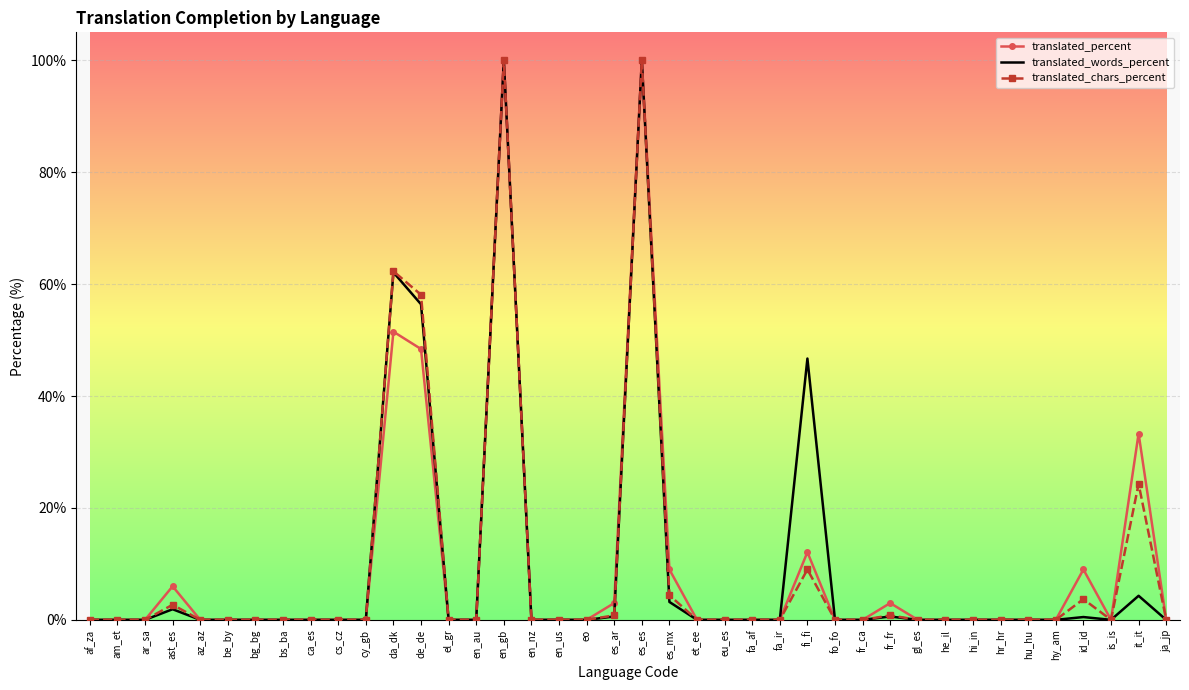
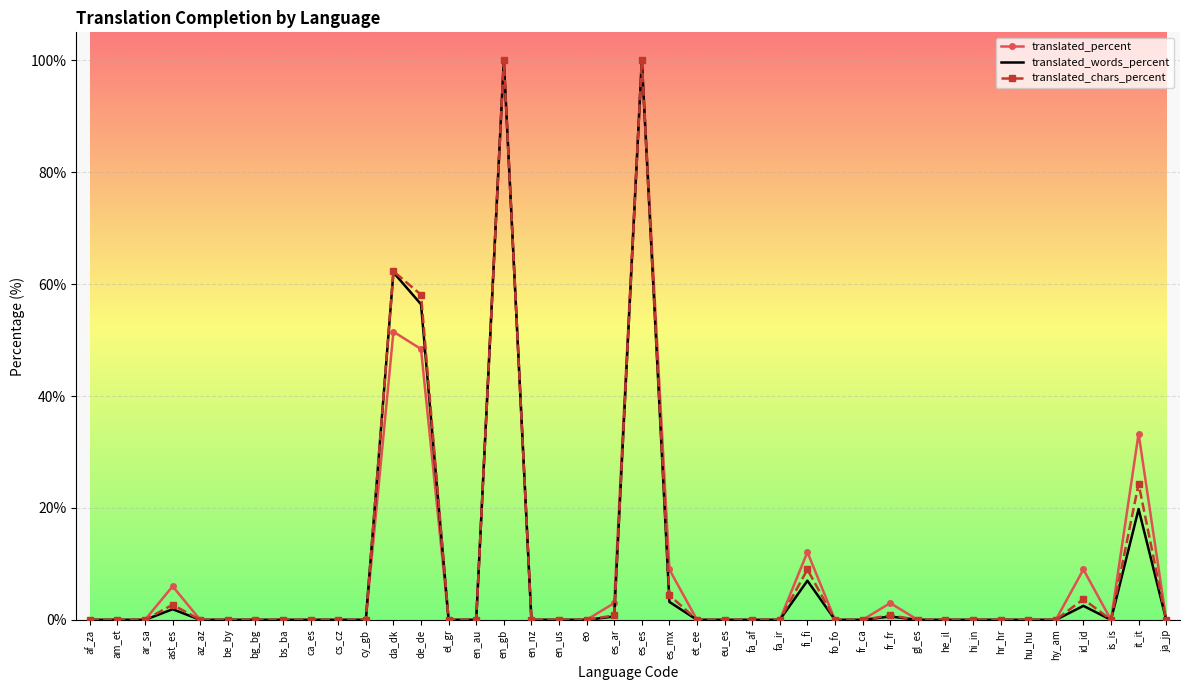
translated_words_percent, fi_fi: 47% -> 7%
translated_words_percent, id_id: 1% -> 3%
translated_words_percent, it_it: 4% -> 20%
